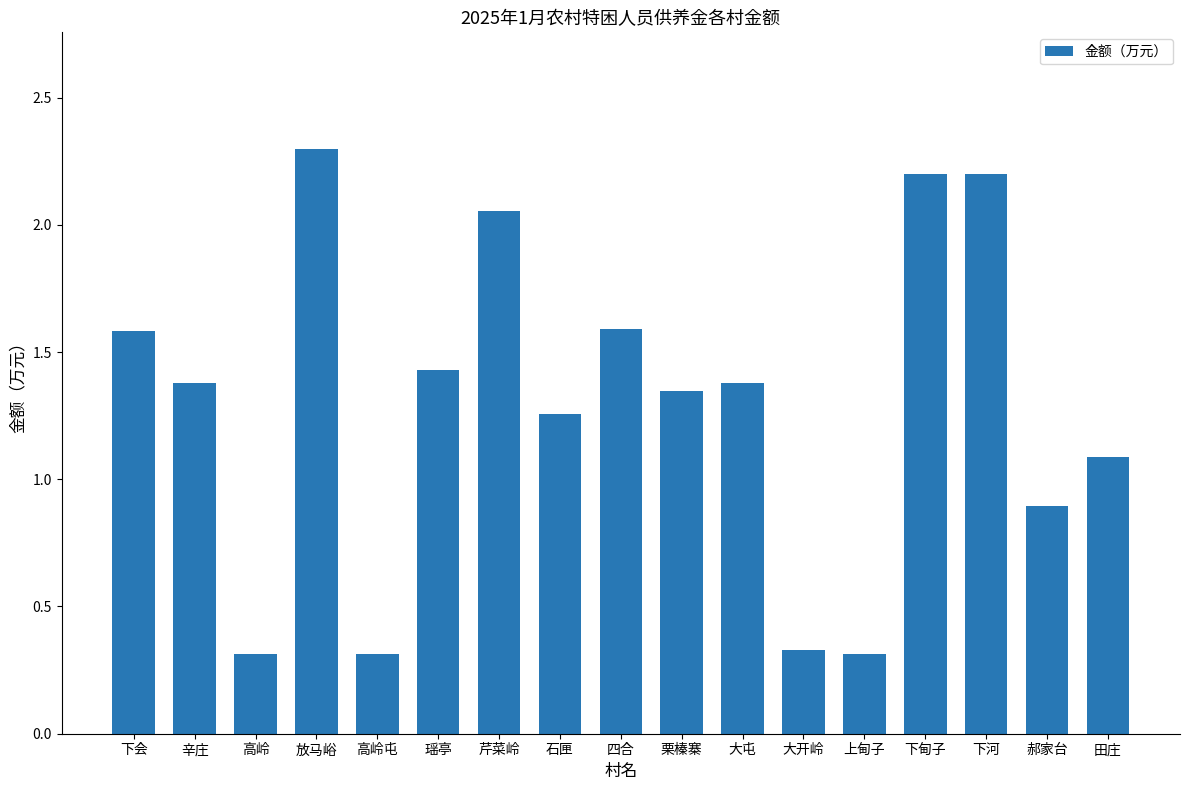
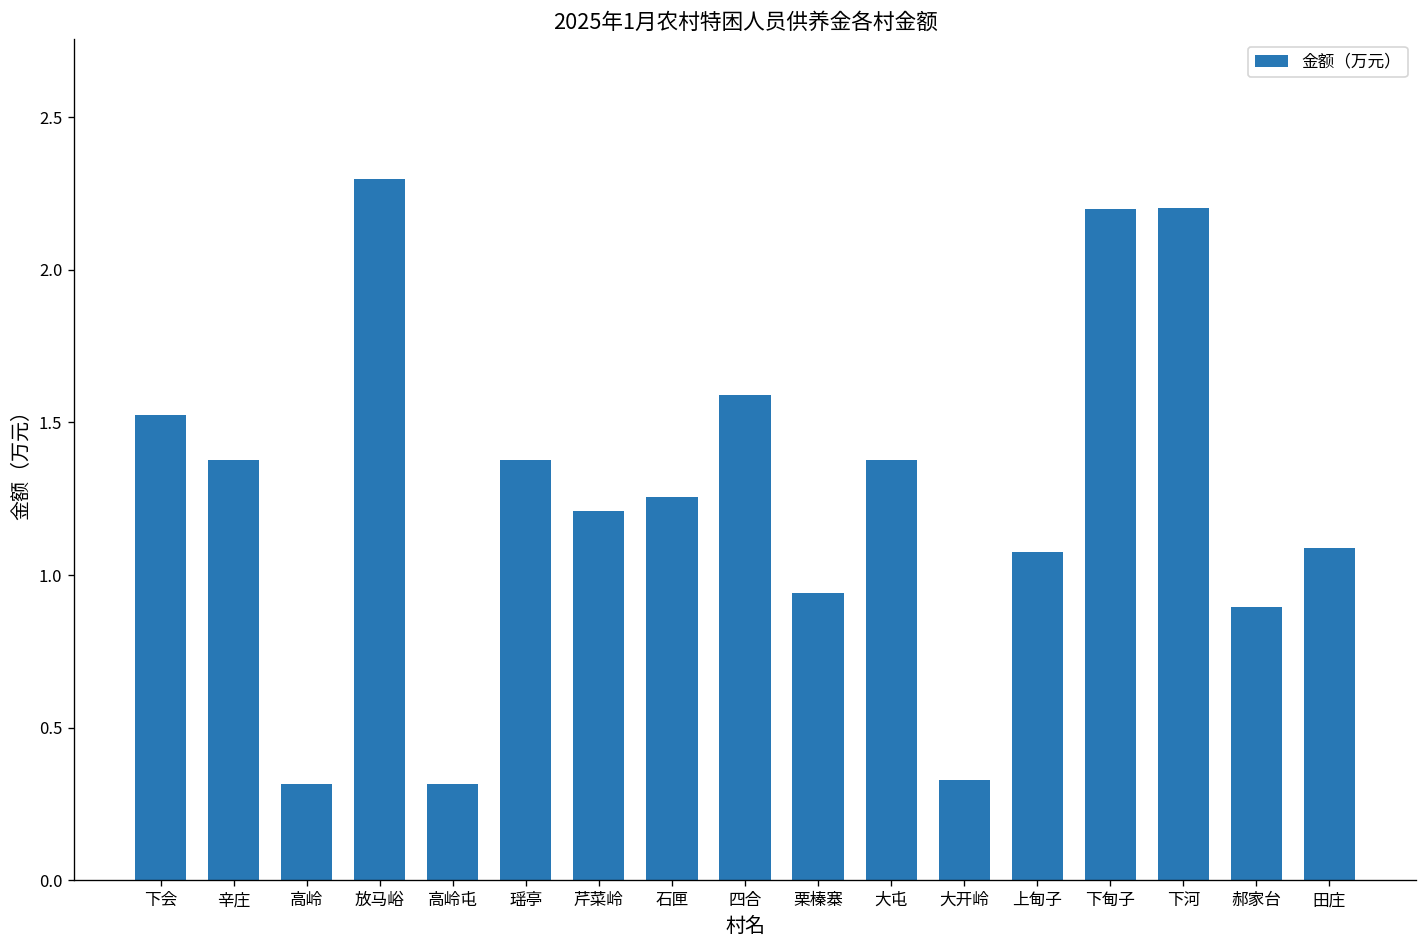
下会: 1.58 -> 1.52
瑶亭: 1.43 -> 1.38
芹菜岭: 2.05 -> 1.21
栗榛寨: 1.35 -> 0.94
上甸子: 0.31 -> 1.08
